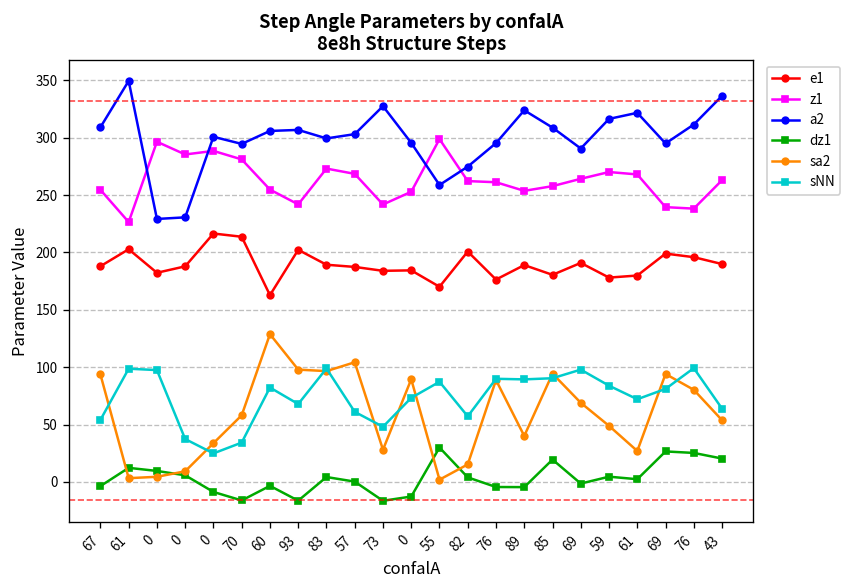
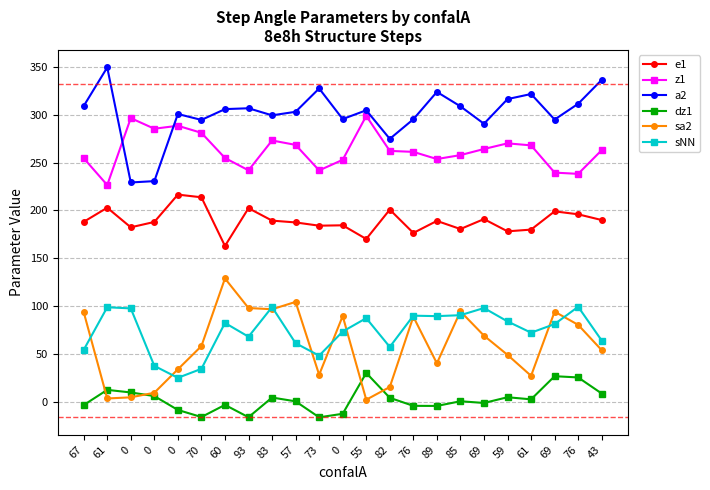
a2, 55: 260 -> 300
dz1, 85: 20 -> 0
dz1, 43: 20 -> 10
